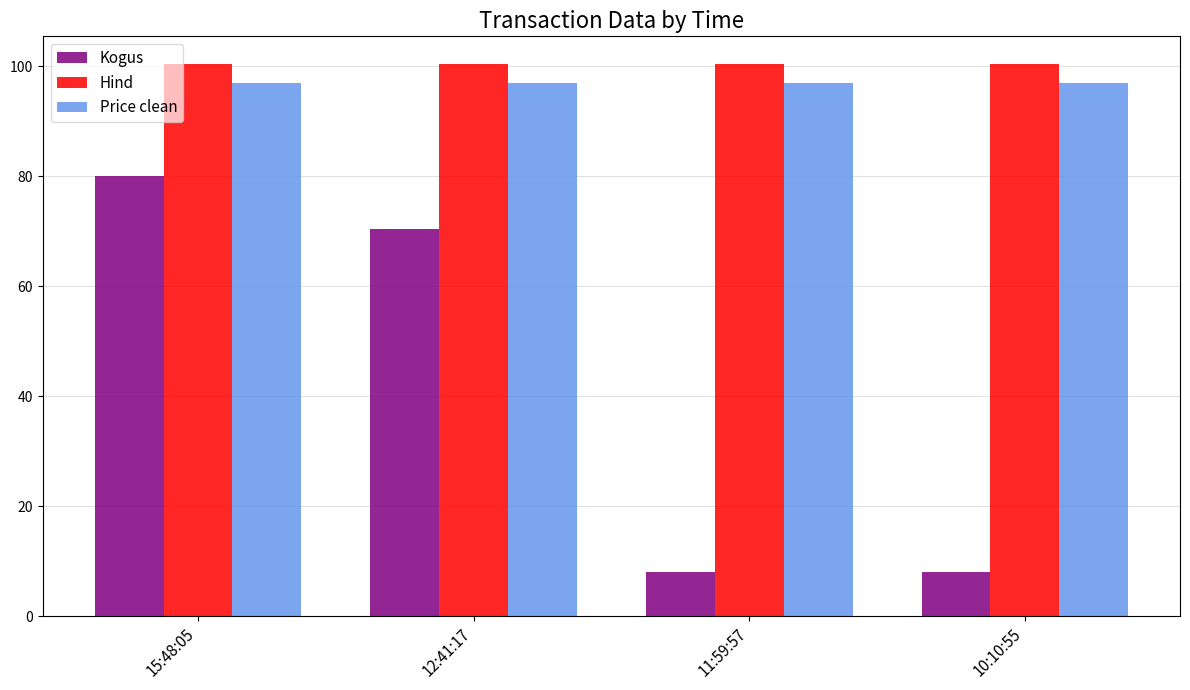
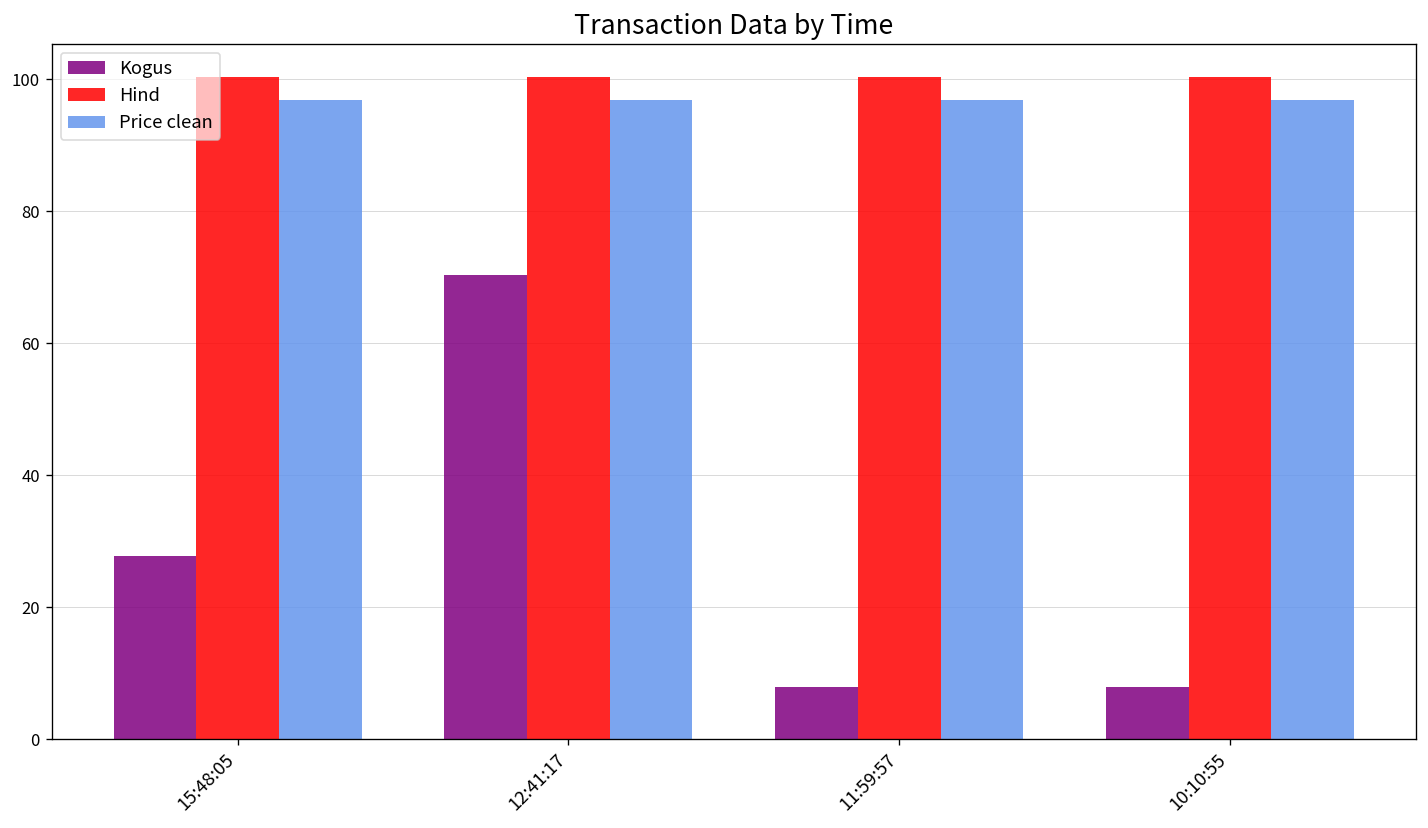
Kogus, 15:48:05: 80 -> 28
